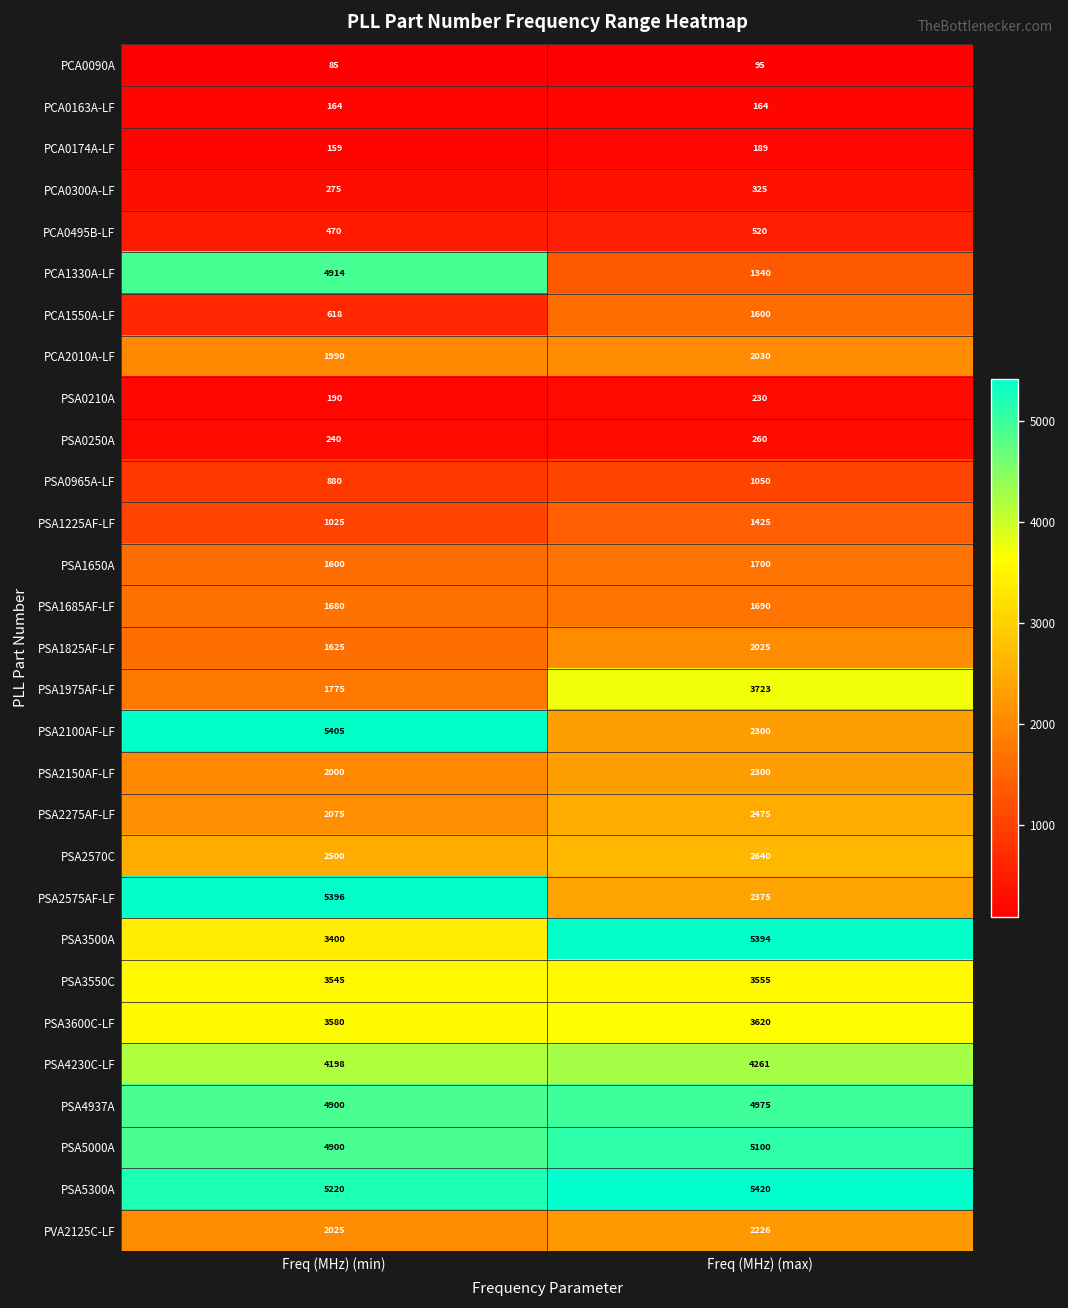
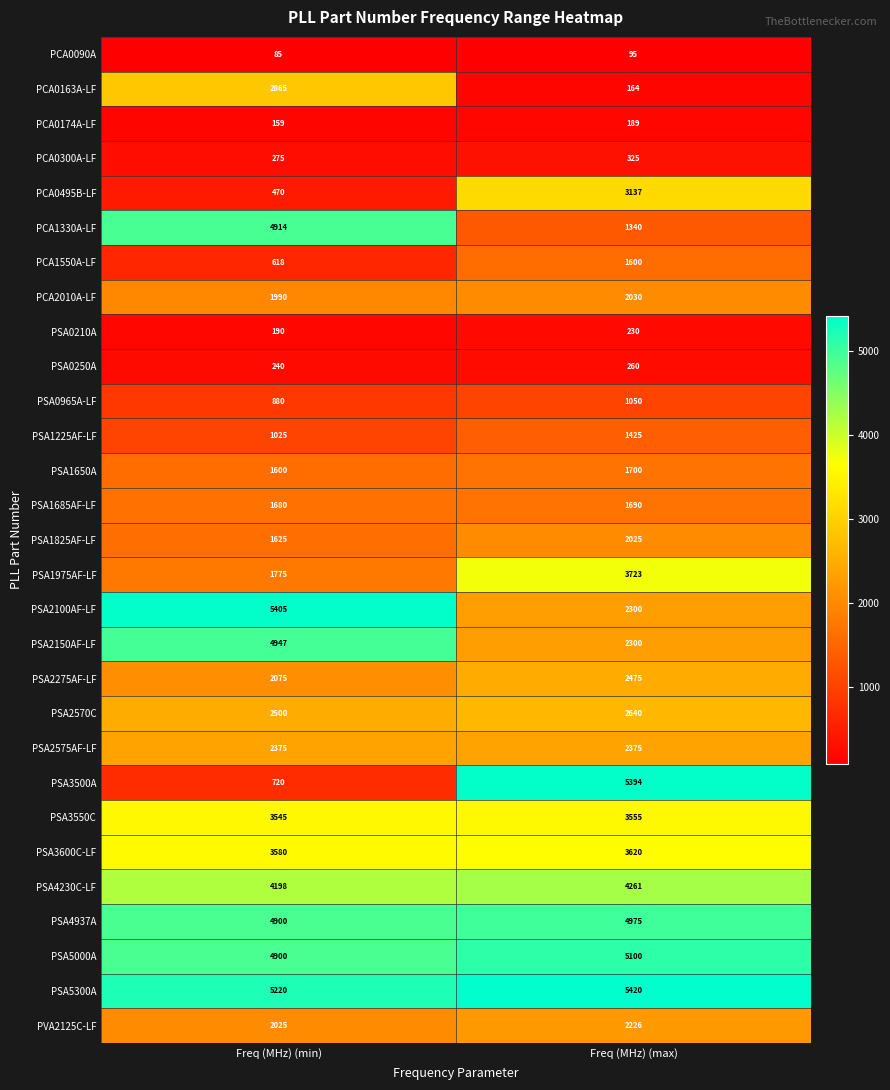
PCA0163A-LF, Freq (MHz) (min): 164 -> 2865
PCA0495B-LF, Freq (MHz) (max): 520 -> 3137
PSA2150AF-LF, Freq (MHz) (min): 2000 -> 4947
PSA2575AF-LF, Freq (MHz) (min): 5396 -> 2375
PSA3500A, Freq (MHz) (min): 3400 -> 720
